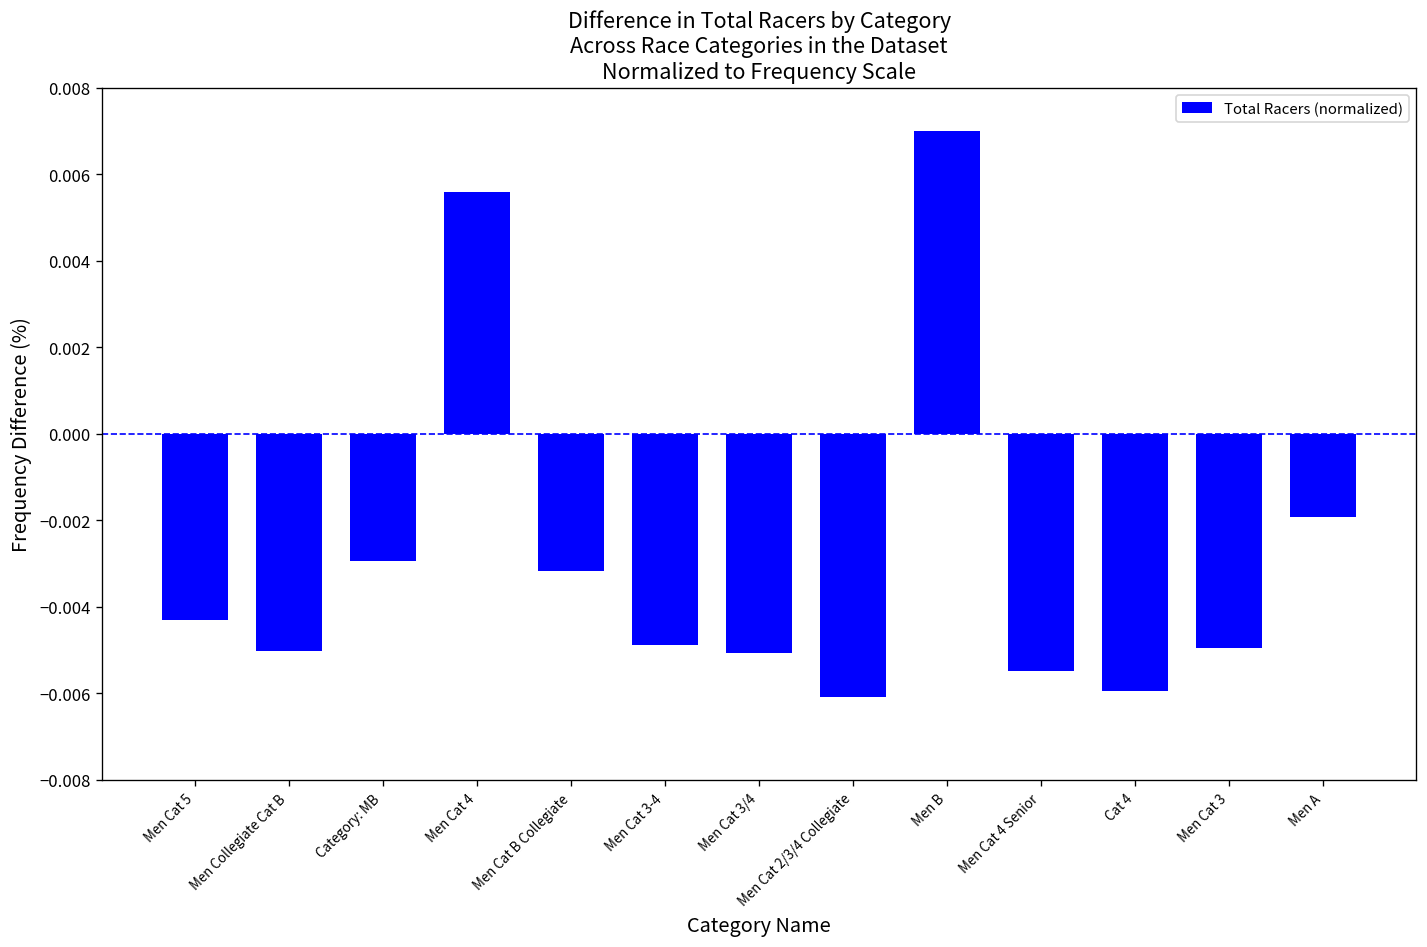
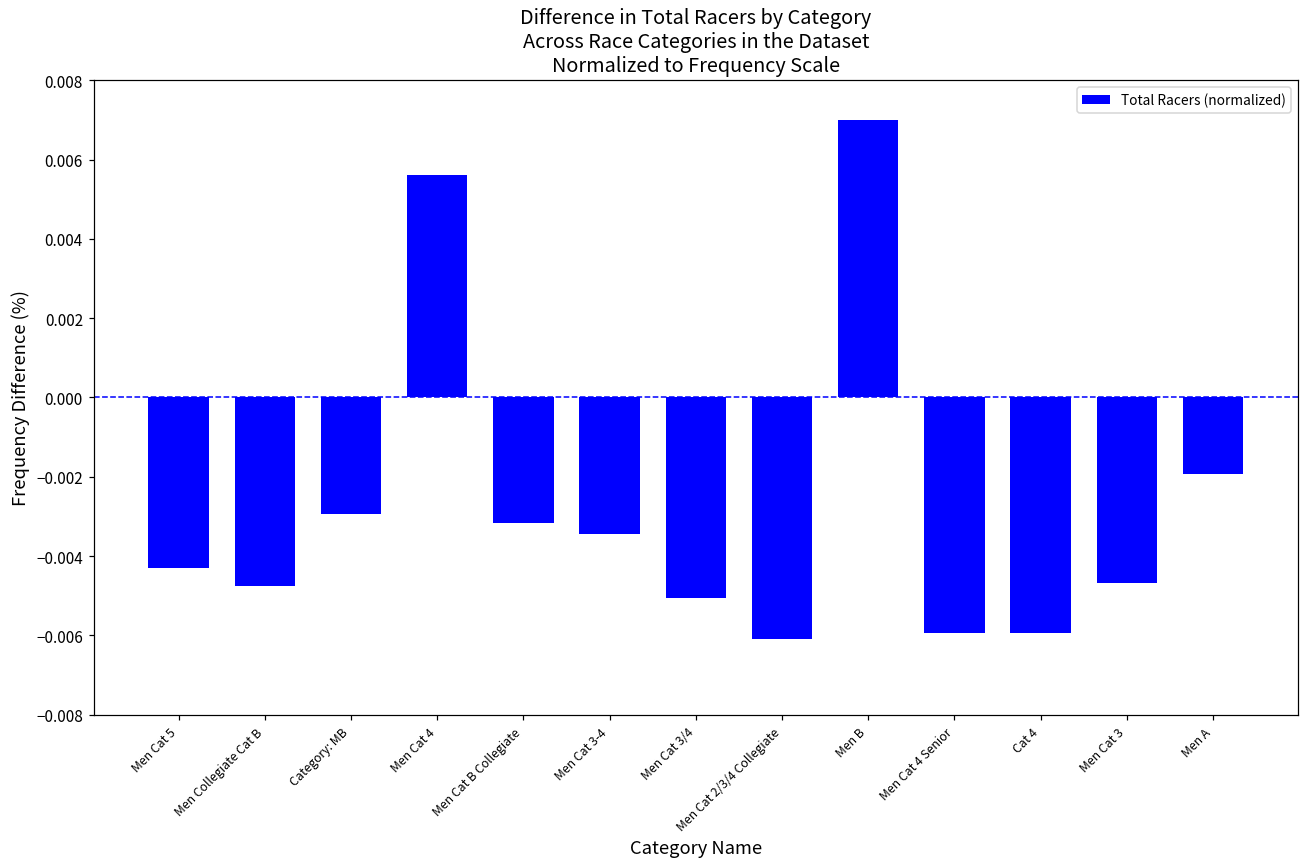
Men Collegiate Cat B: -0.0050 -> -0.0048
Men Cat 3-4: -0.0049 -> -0.0034
Men Cat 4 Senior: -0.0055 -> -0.0059
Men Cat 3: -0.0050 -> -0.0047
